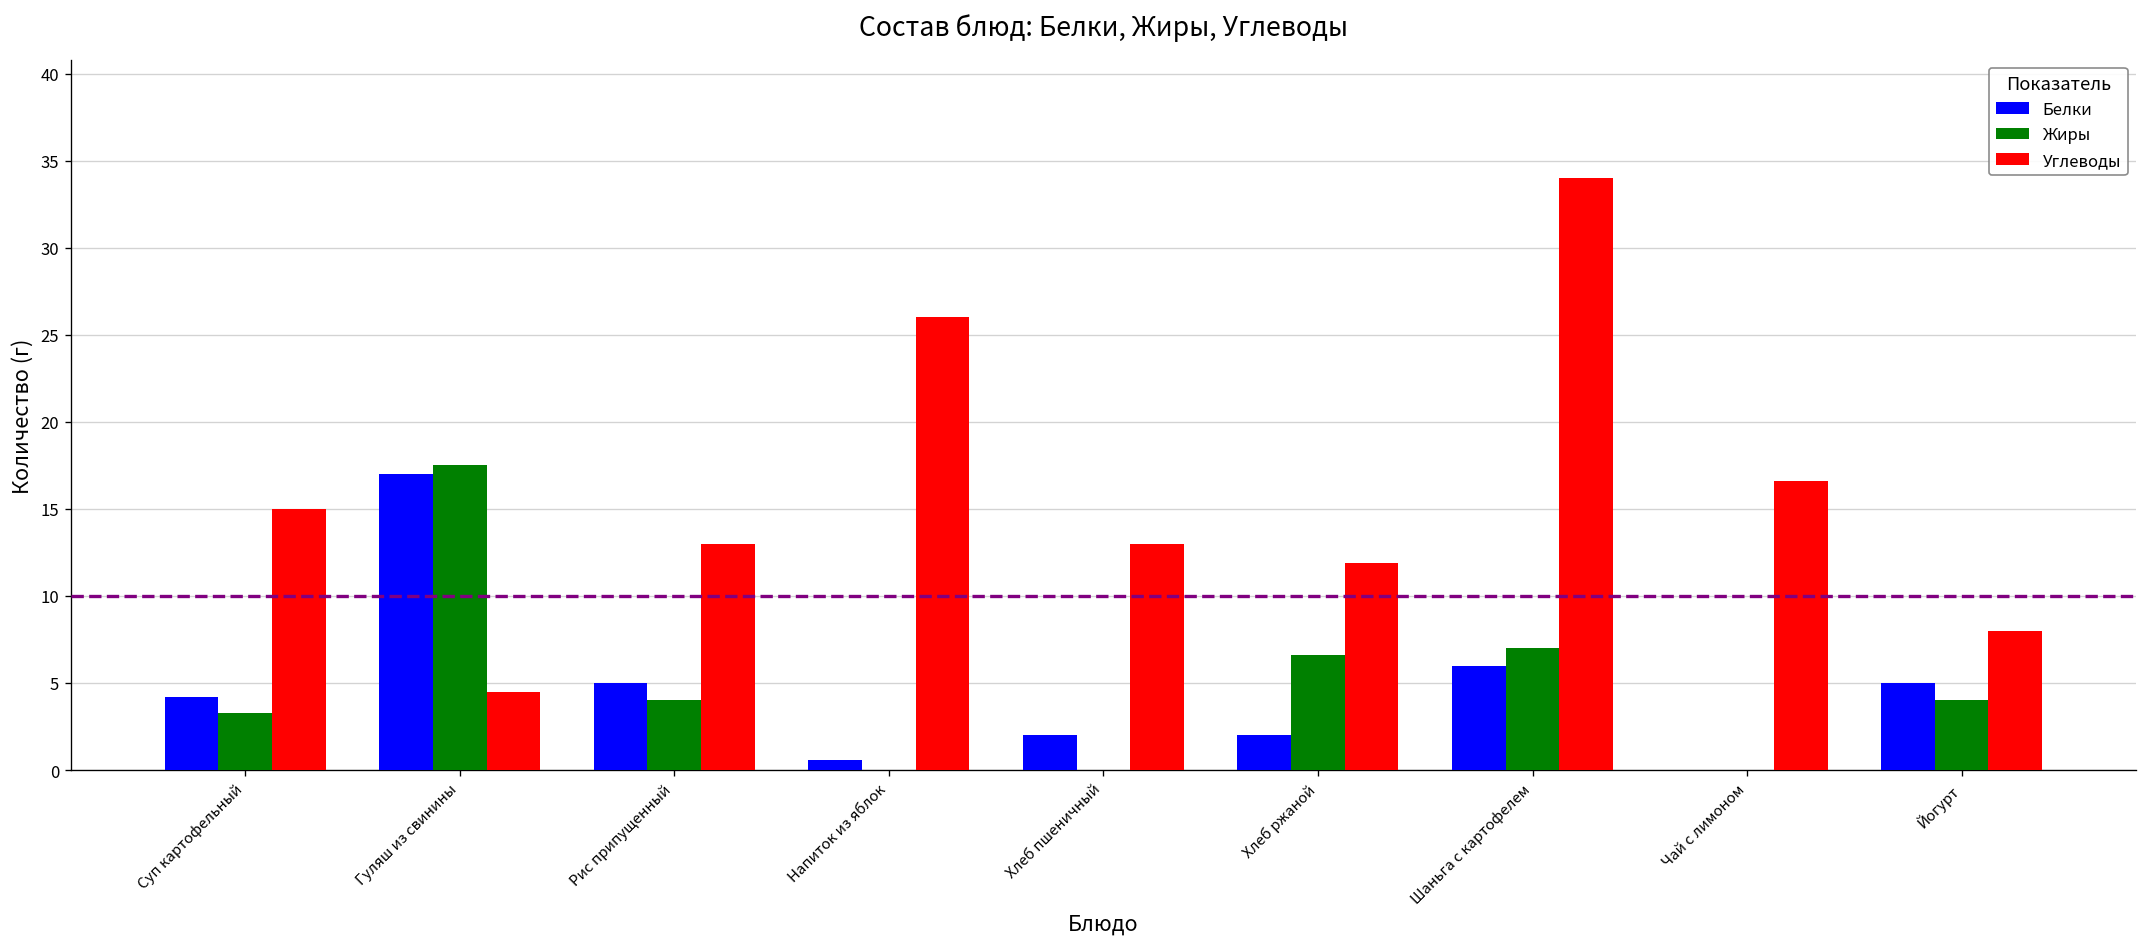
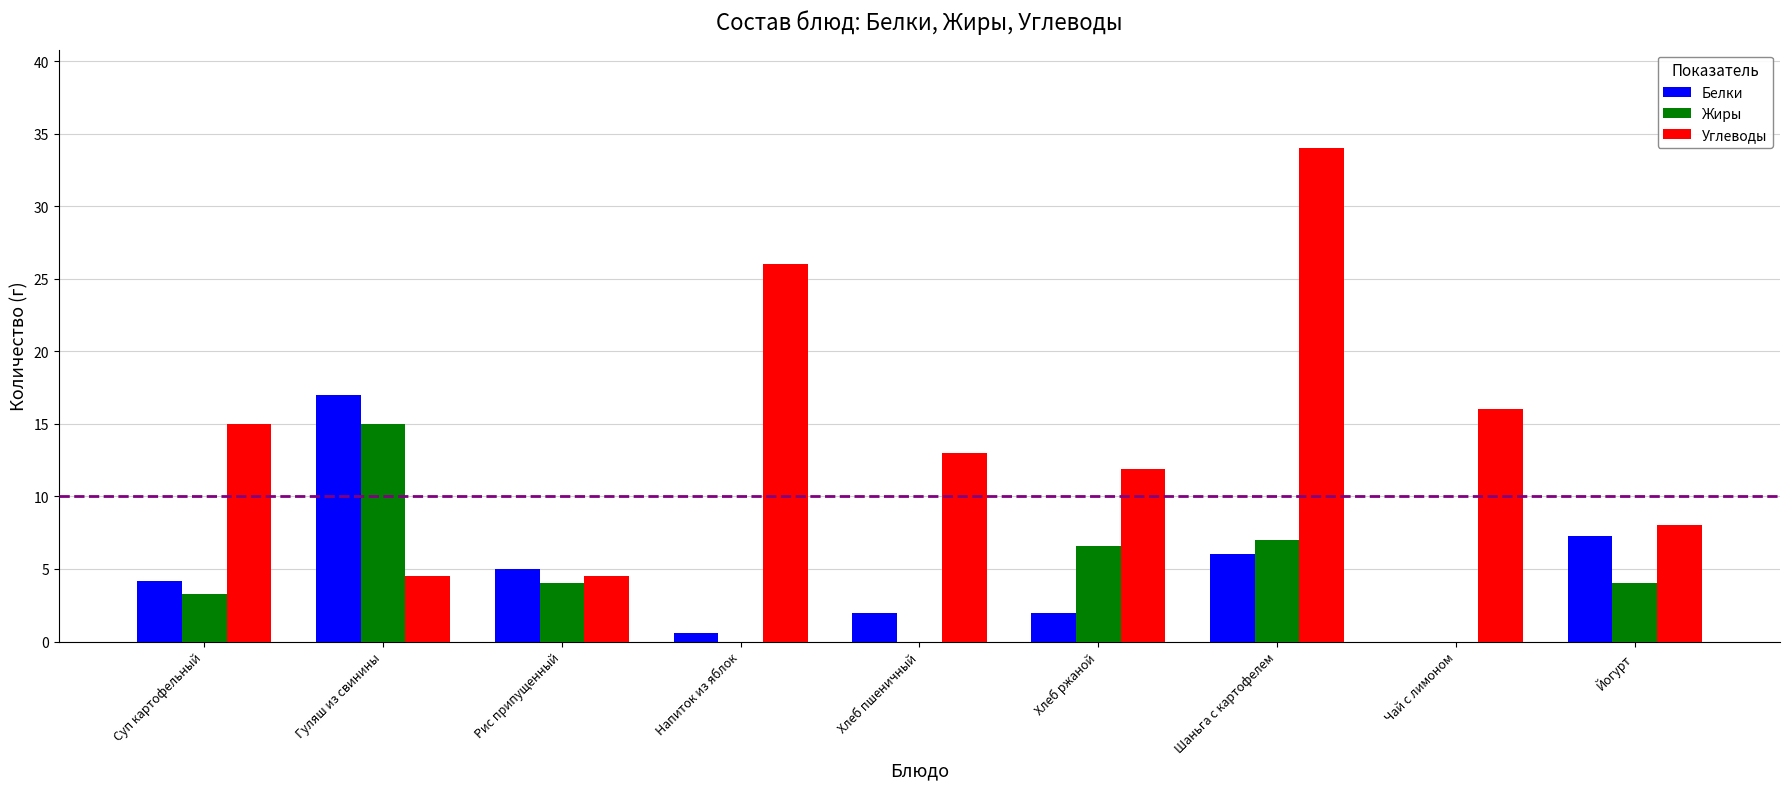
Жиры, Гуляш из свинины: 17.5 -> 15.0
Углеводы, Рис припущенный: 13.0 -> 4.5
Углеводы, Чай с лимоном: 16.6 -> 16.0
Белки, Йогурт: 5.0 -> 7.3
